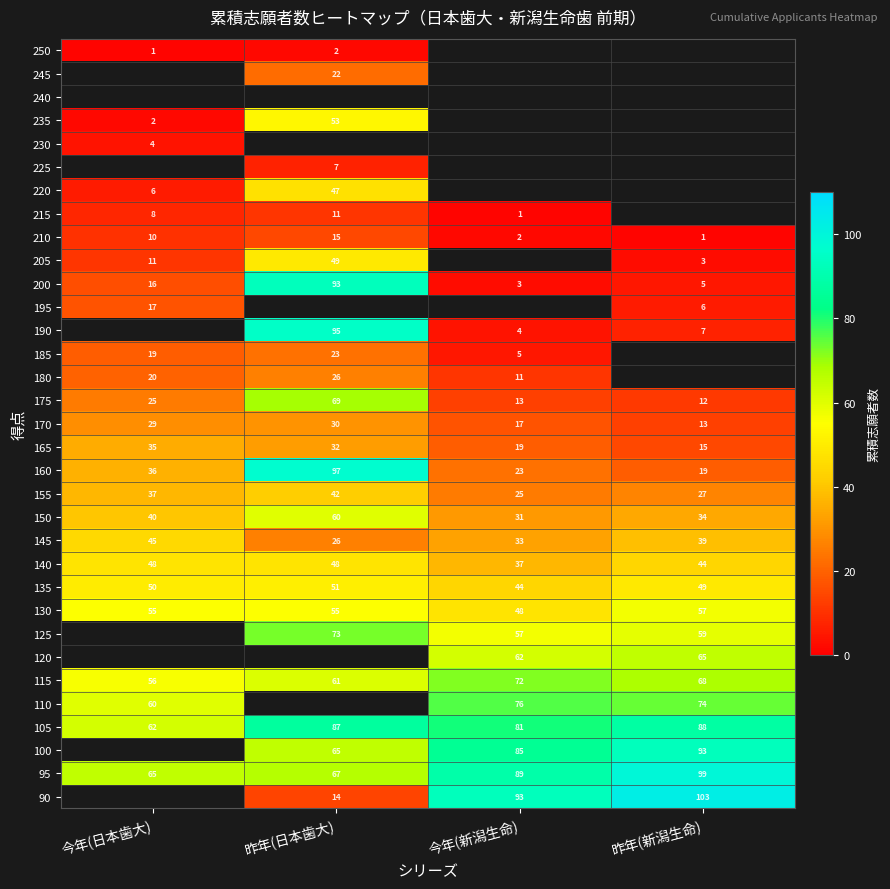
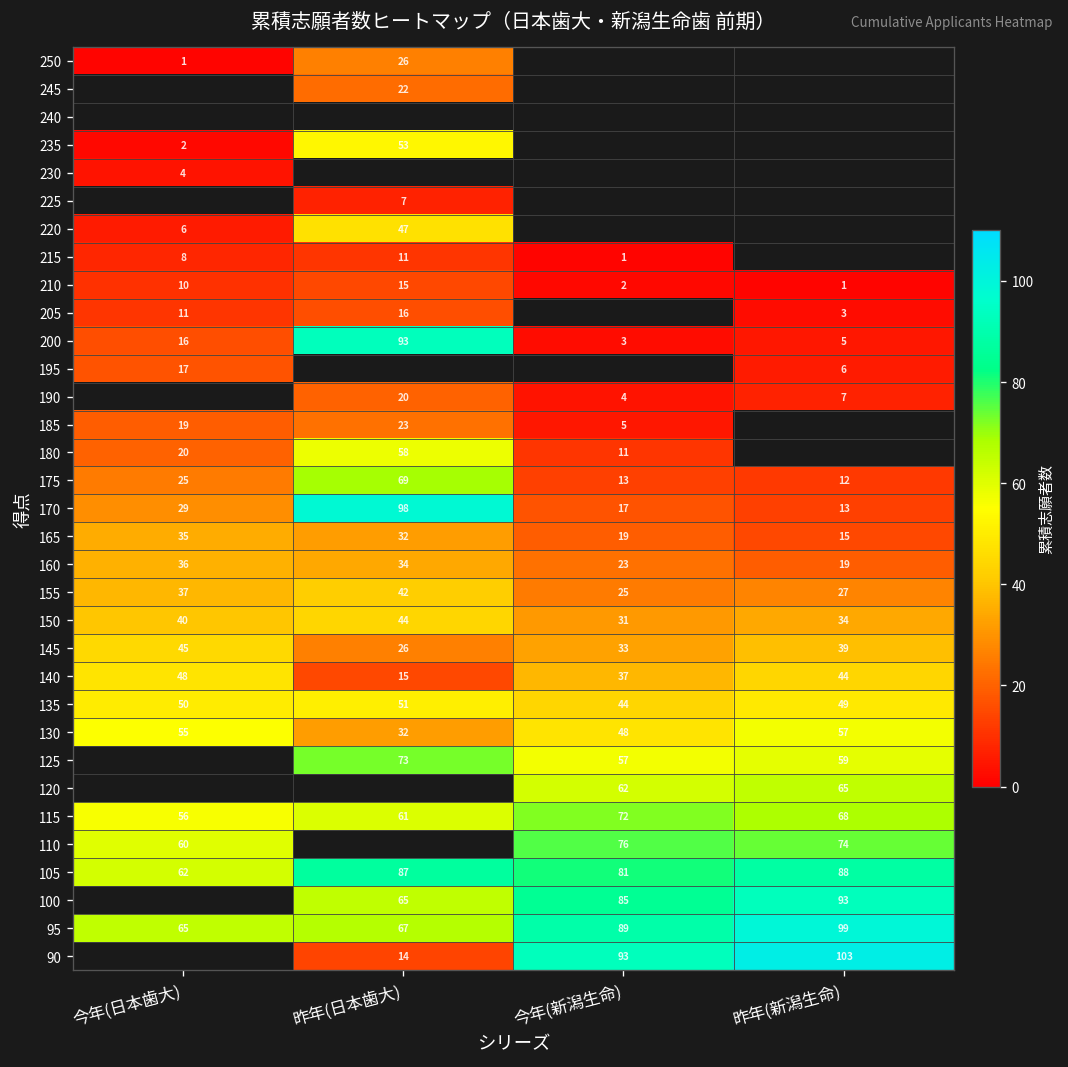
250, 昨年(日本歯大): 2 -> 26
205, 昨年(日本歯大): 49 -> 16
190, 昨年(日本歯大): 95 -> 20
180, 昨年(日本歯大): 26 -> 58
170, 昨年(日本歯大): 30 -> 98
160, 昨年(日本歯大): 97 -> 34
150, 昨年(日本歯大): 60 -> 44
140, 昨年(日本歯大): 48 -> 15
130, 昨年(日本歯大): 55 -> 32
